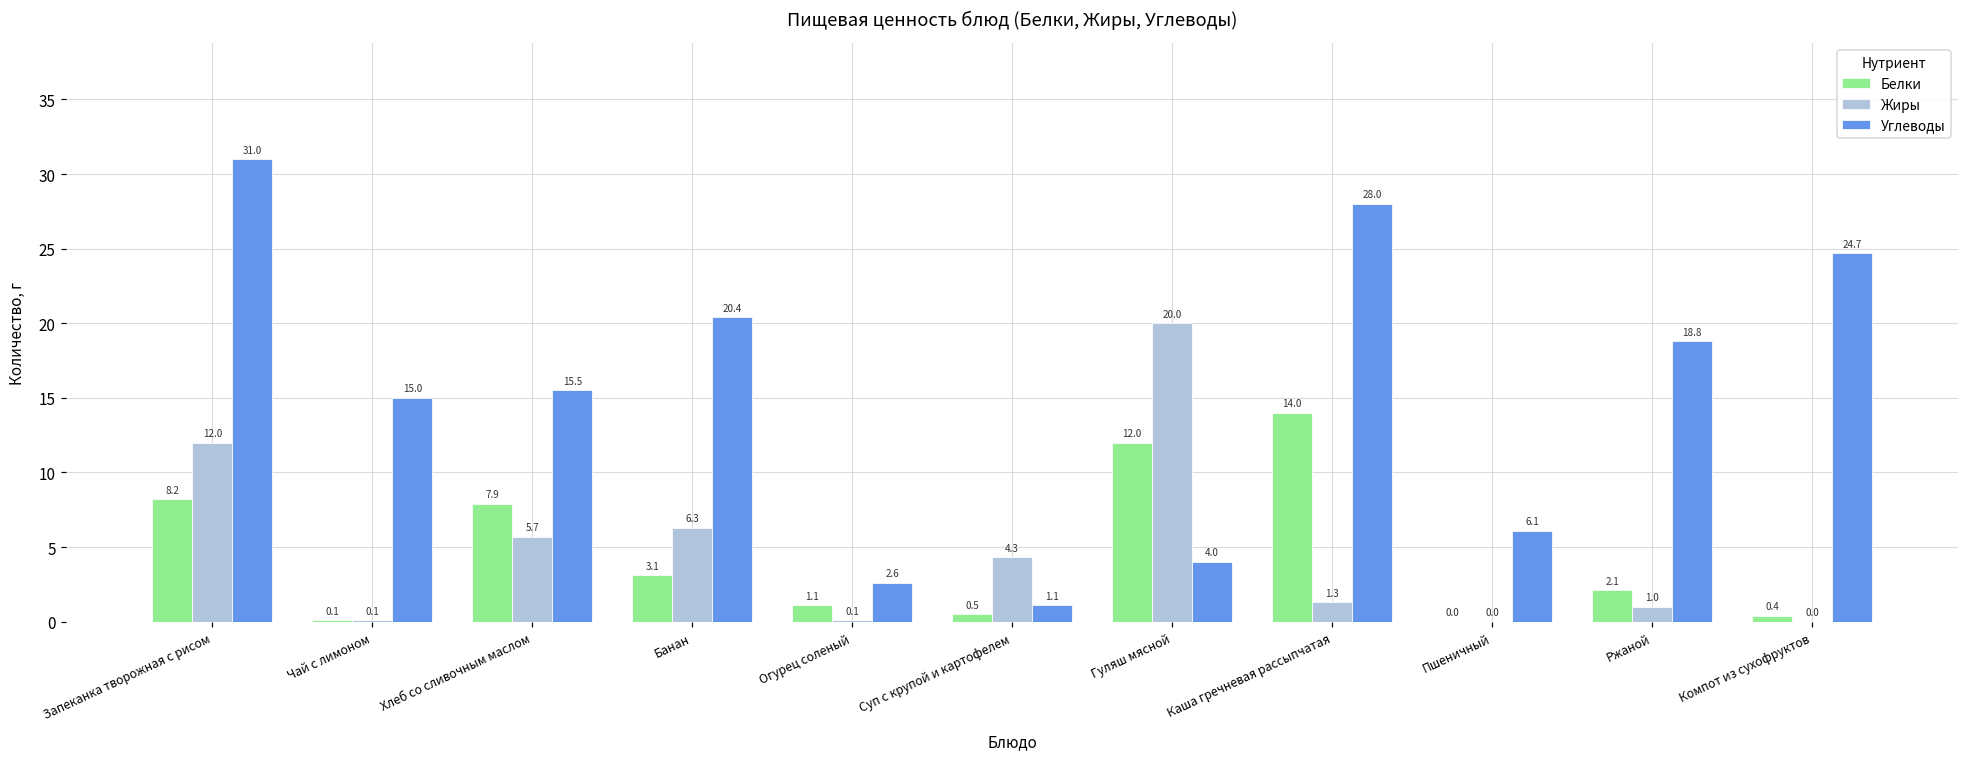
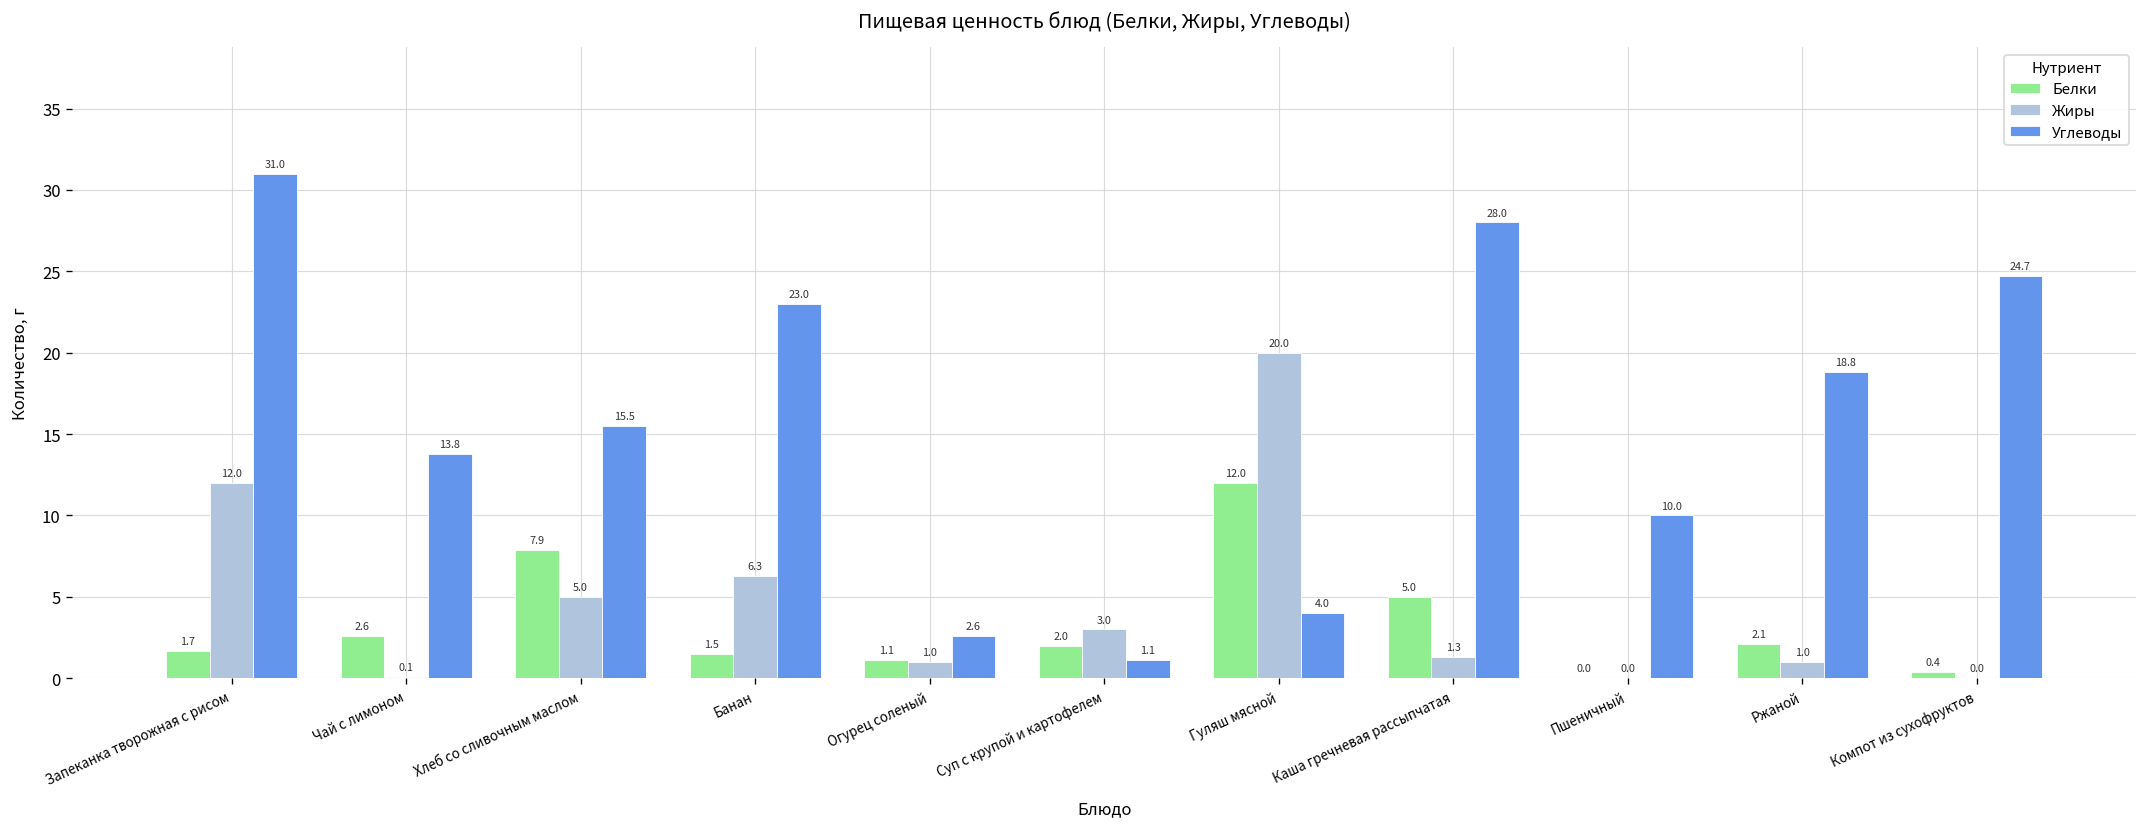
Белки, Запеканка творожная с рисом: 8.2 -> 1.7
Белки, Чай с лимоном: 0.1 -> 2.6
Углеводы, Чай с лимоном: 15.0 -> 13.8
Жиры, Хлеб со сливочным маслом: 5.7 -> 5.0
Белки, Банан: 3.1 -> 1.5
Углеводы, Банан: 20.4 -> 23.0
Жиры, Огурец соленый: 0.1 -> 1.0
Белки, Суп с крупой и картофелем: 0.5 -> 2.0
Жиры, Суп с крупой и картофелем: 4.3 -> 3.0
Белки, Каша гречневая рассыпчатая: 14.0 -> 5.0
Углеводы, Пшеничный: 6.1 -> 10.0
